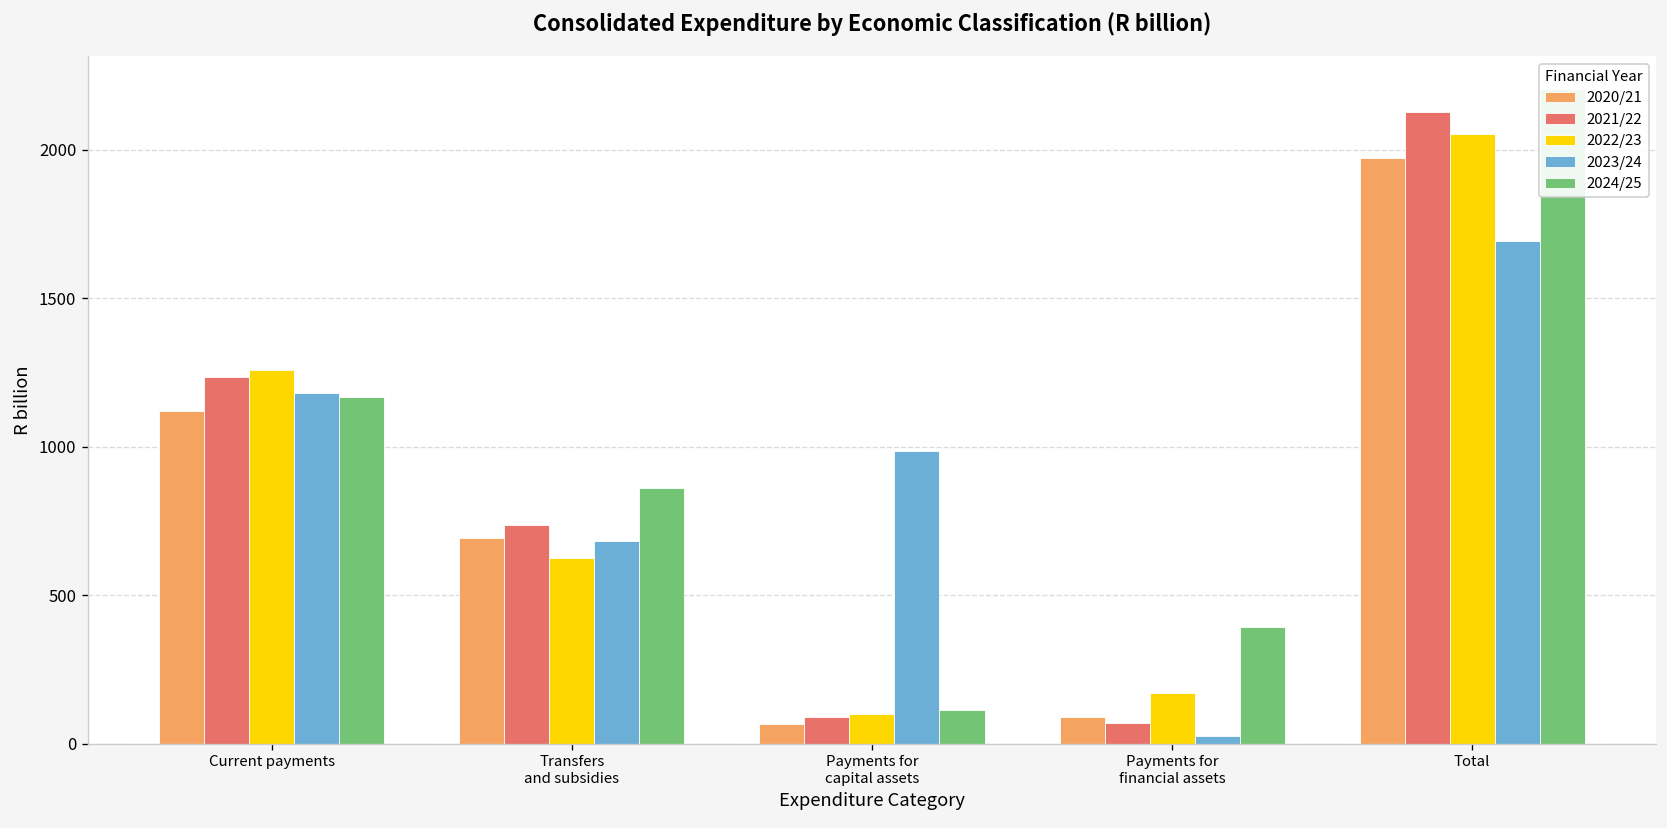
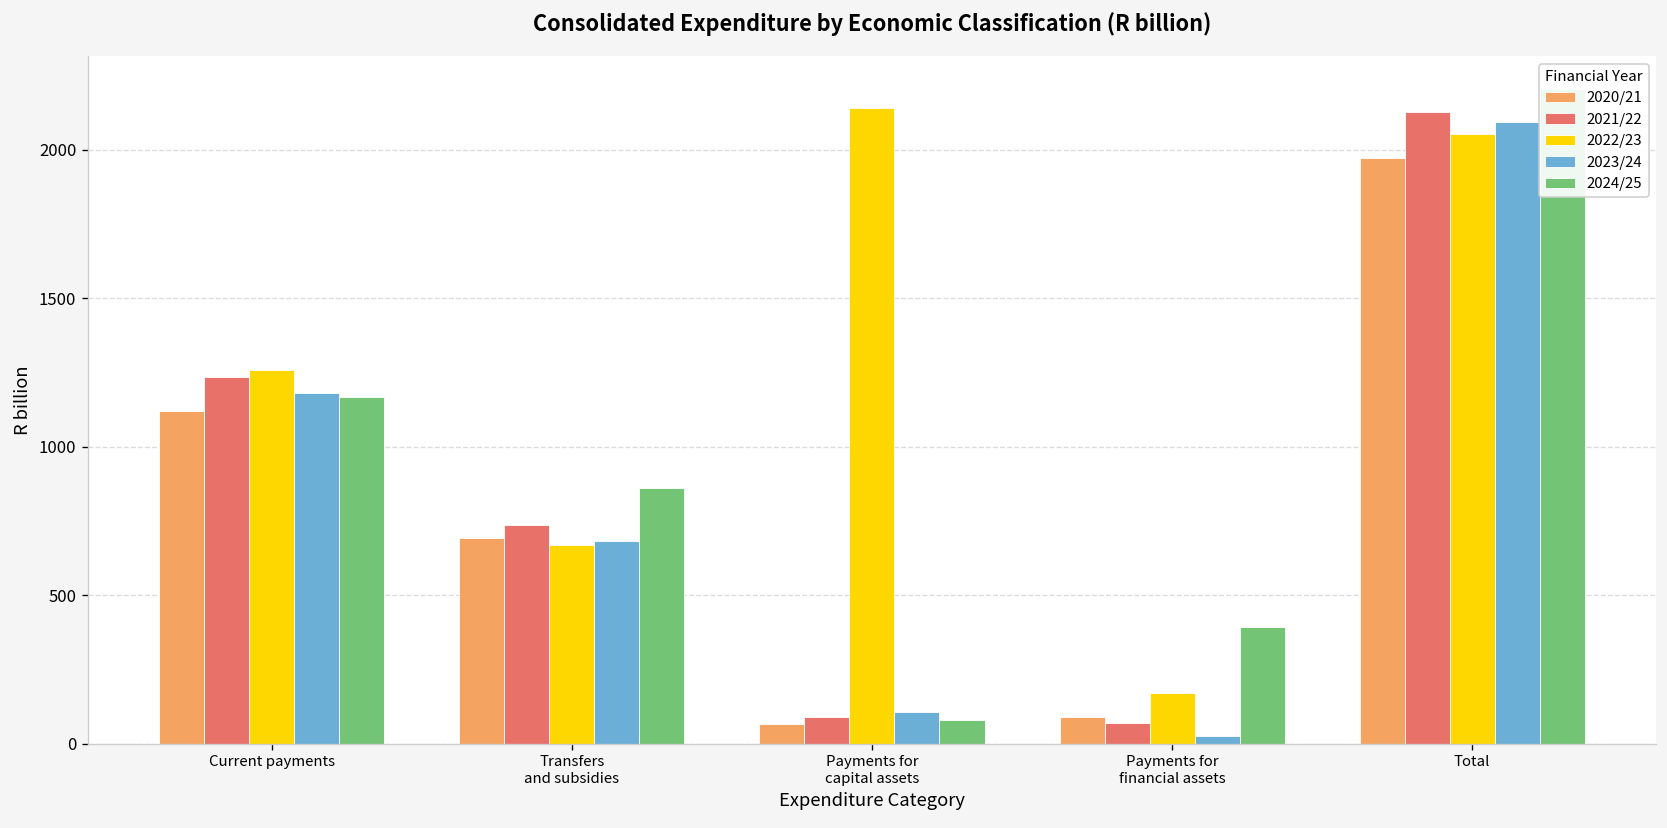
2022/23, Transfers and subsidies: 620 -> 670
2022/23, Payments for capital assets: 100 -> 2140
2023/24, Payments for capital assets: 990 -> 110
2024/25, Payments for capital assets: 110 -> 80
2023/24, Total: 1690 -> 2090
